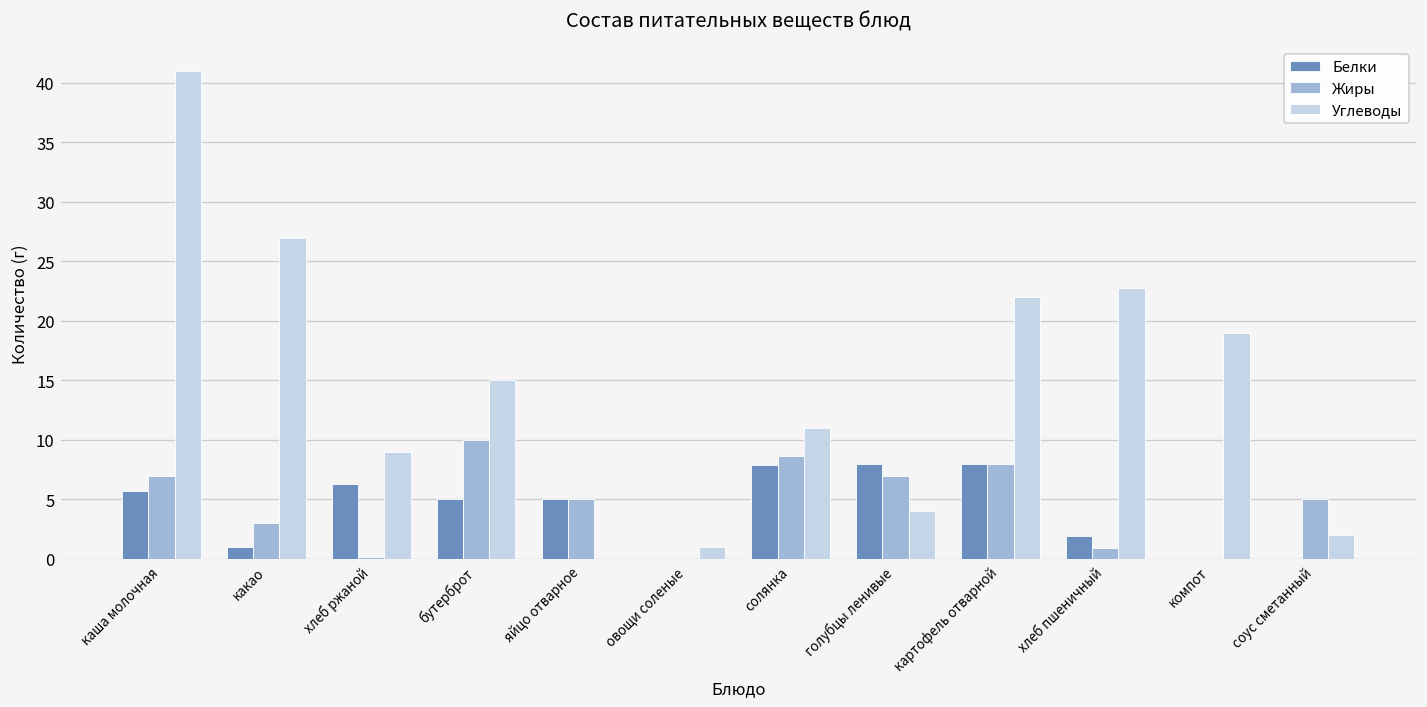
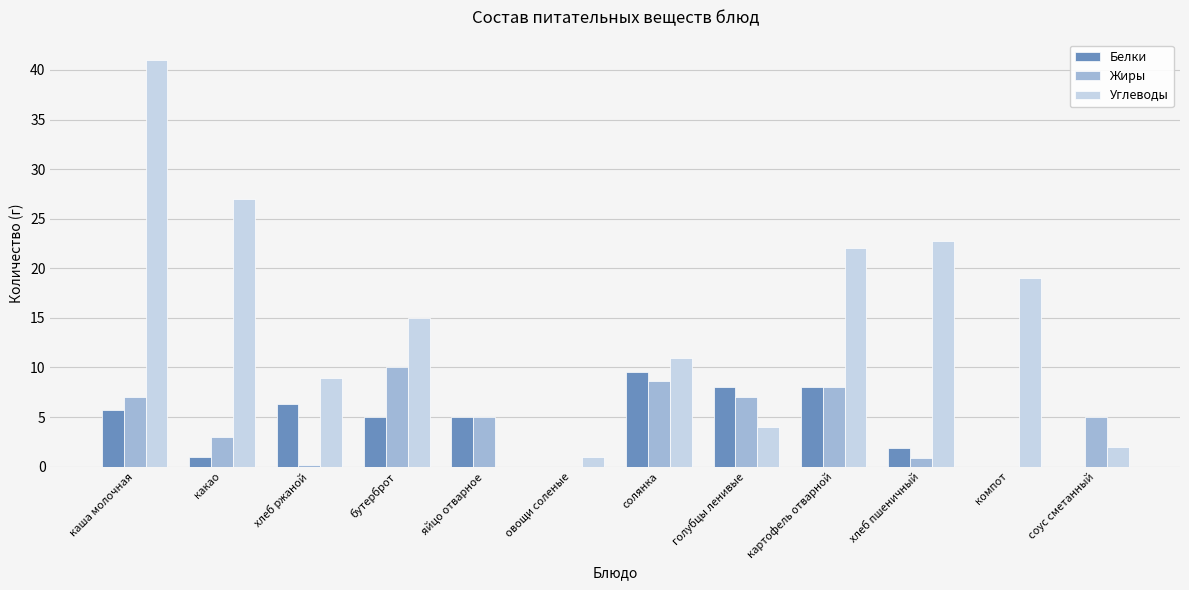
Белки, солянка: 8 -> 10
